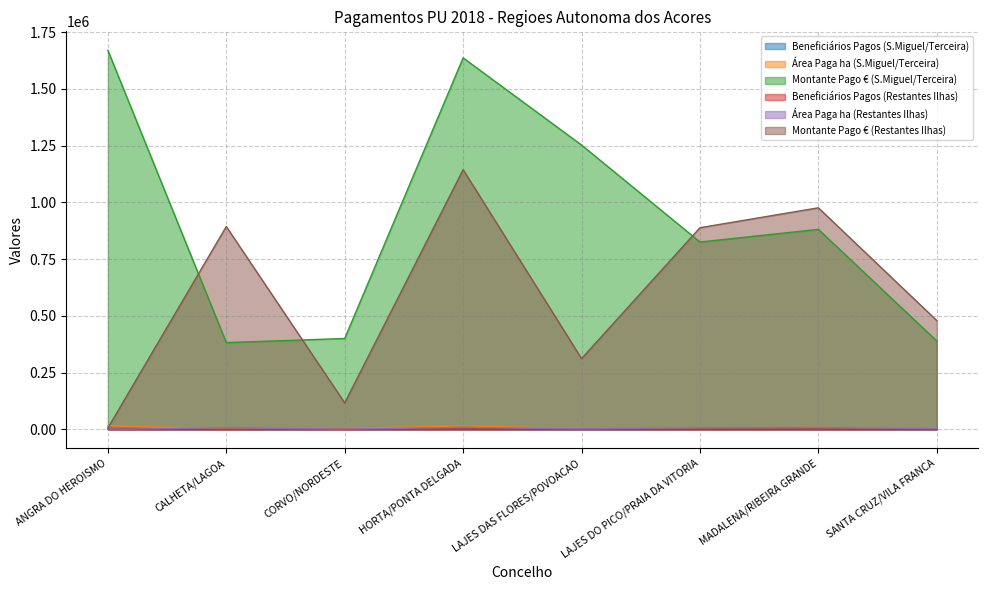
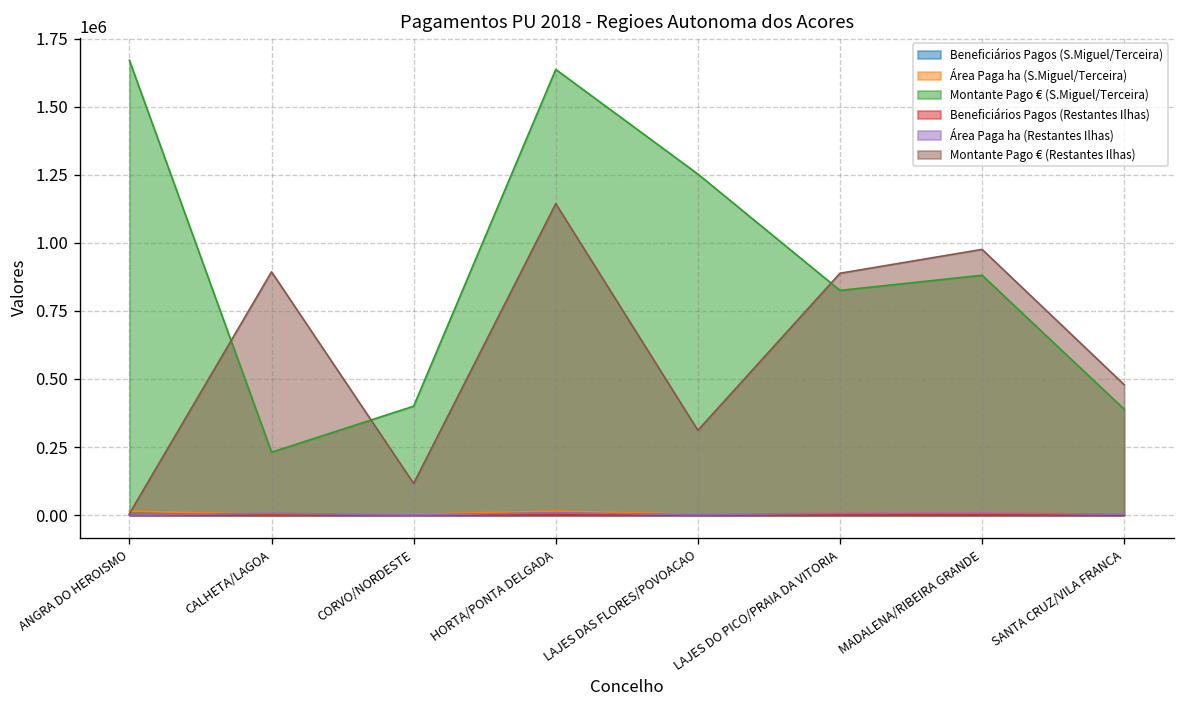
Montante Pago € (S.Miguel/Terceira), CALHETA/LAGOA: 380000 -> 230000
